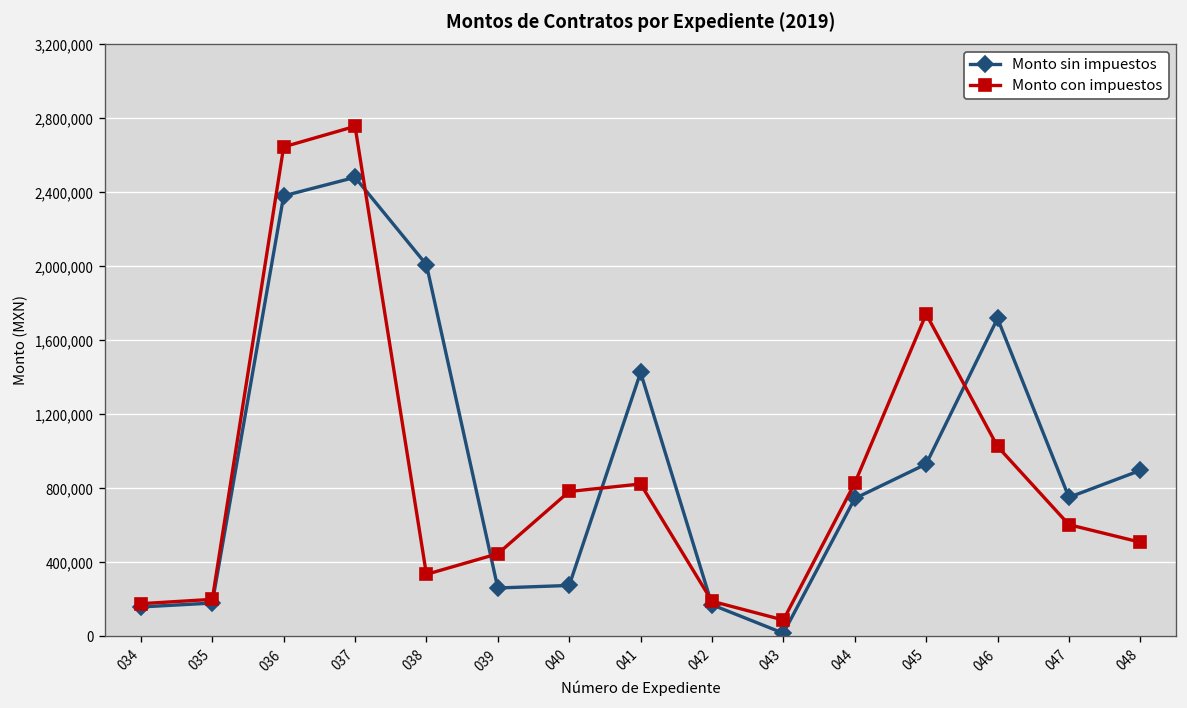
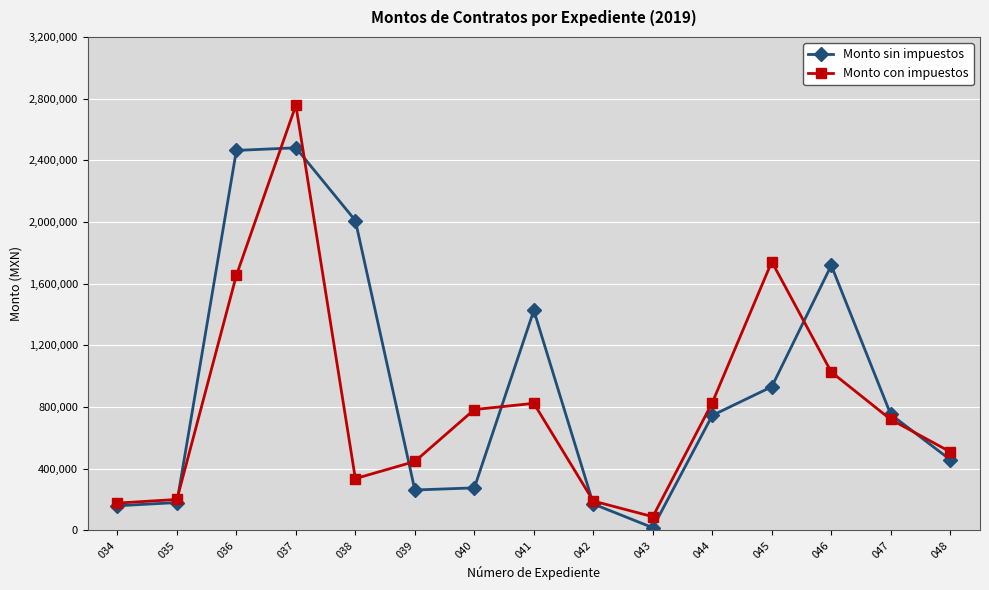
Monto sin impuestos, 036: 2,380,000 -> 2,460,000
Monto con impuestos, 036: 2,650,000 -> 1,650,000
Monto con impuestos, 047: 600,000 -> 720,000
Monto sin impuestos, 048: 900,000 -> 460,000
